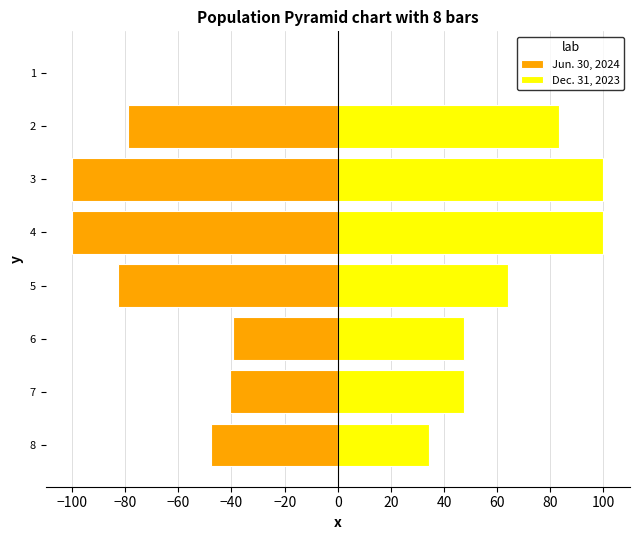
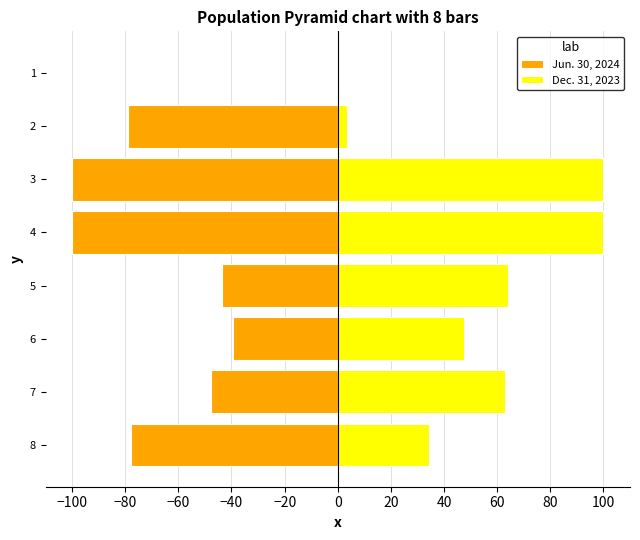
Dec. 31, 2023, 2: 83 -> 3
Jun. 30, 2024, 5: -83 -> -44
Jun. 30, 2024, 7: -40 -> -48
Dec. 31, 2023, 7: 48 -> 63
Jun. 30, 2024, 8: -48 -> -78
